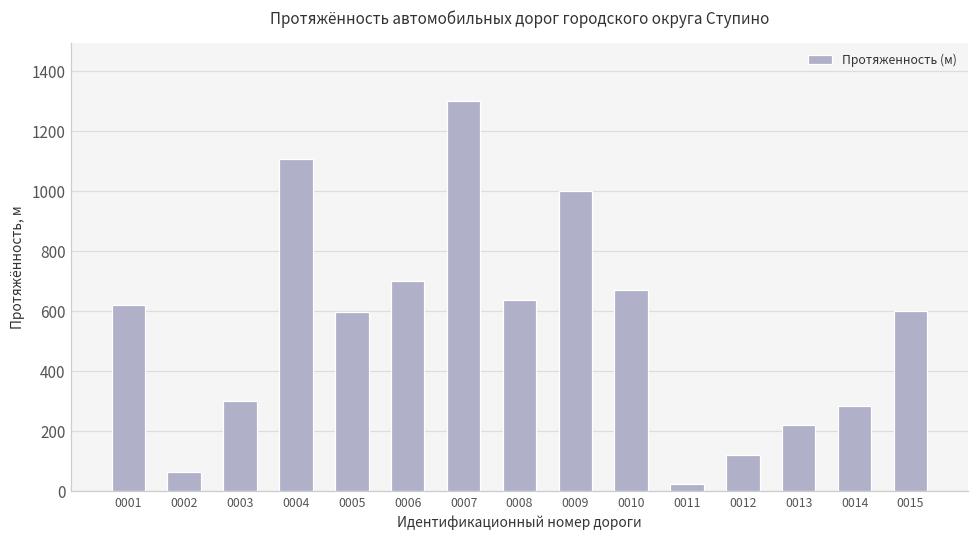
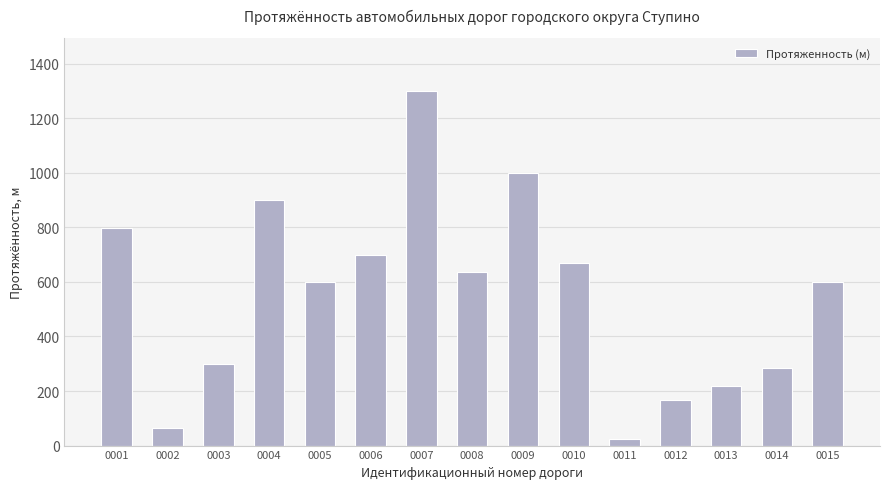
0001: 620 -> 800
0004: 1110 -> 900
0012: 120 -> 170
